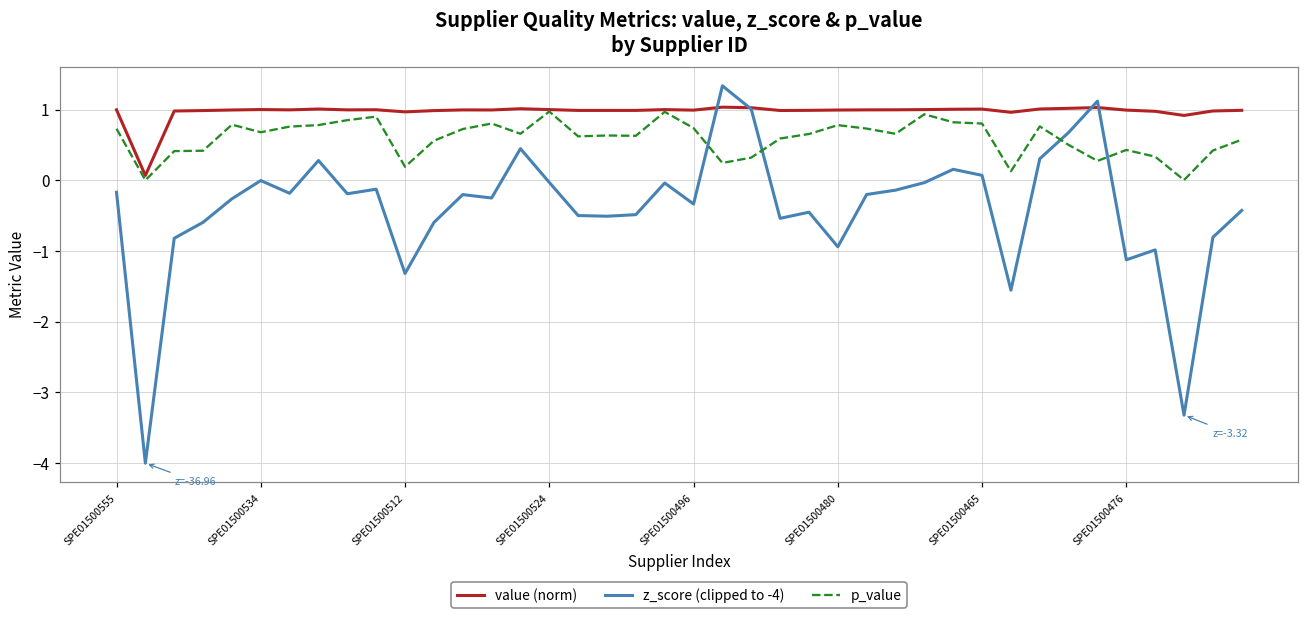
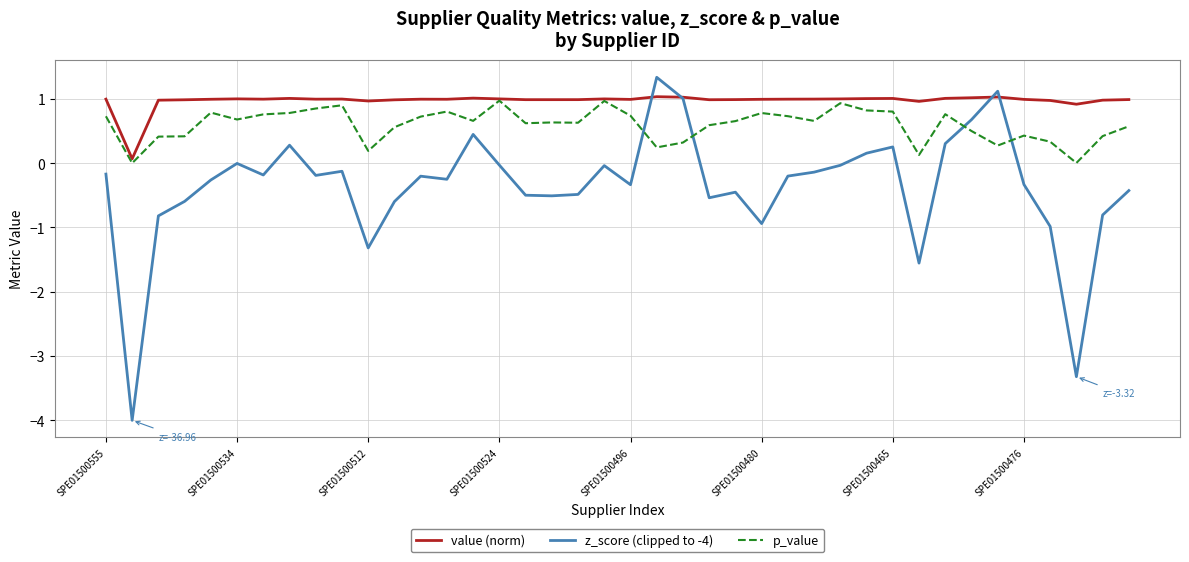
z_score (clipped to -4), SPE01500465: 0.1 -> 0.3
z_score (clipped to -4), SPE01500476: -1.1 -> -0.3
